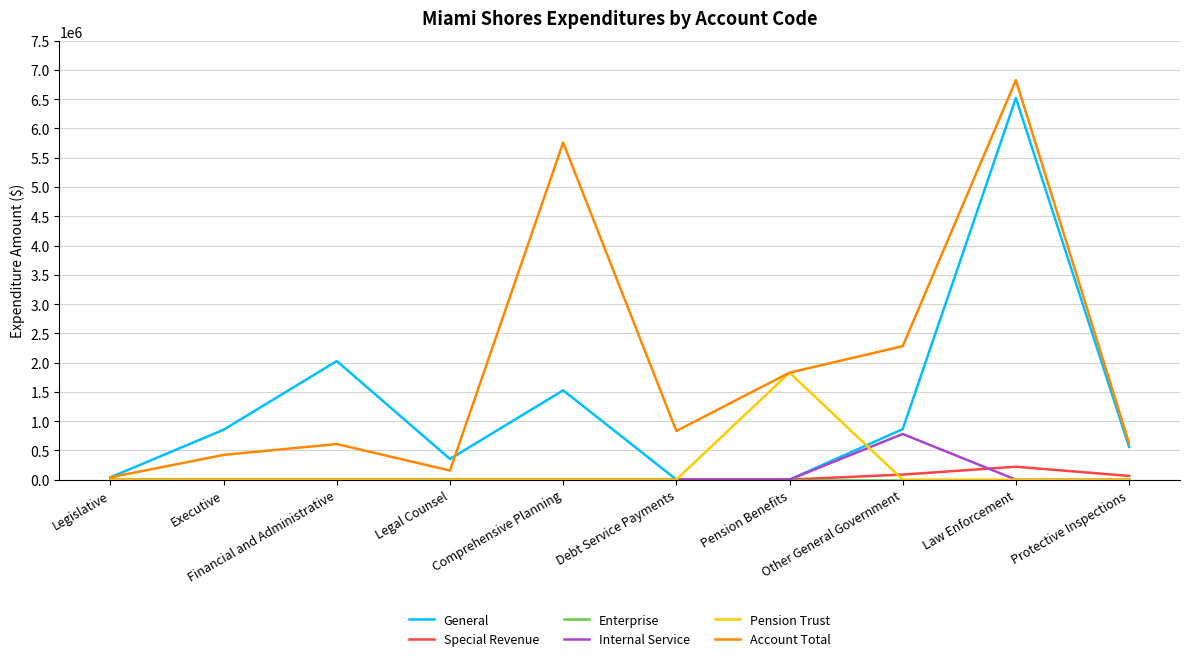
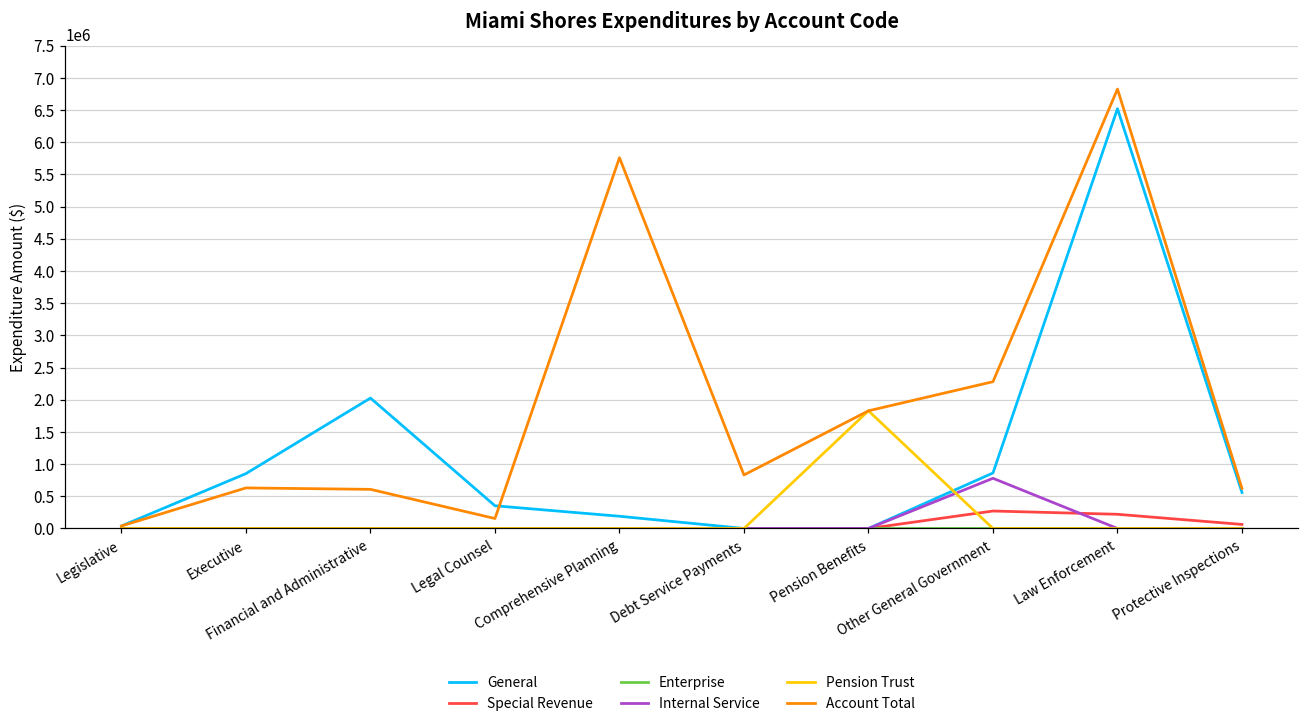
Account Total, Executive: 400000 -> 600000
General, Comprehensive Planning: 1500000 -> 200000
Special Revenue, Other General Government: 100000 -> 300000
